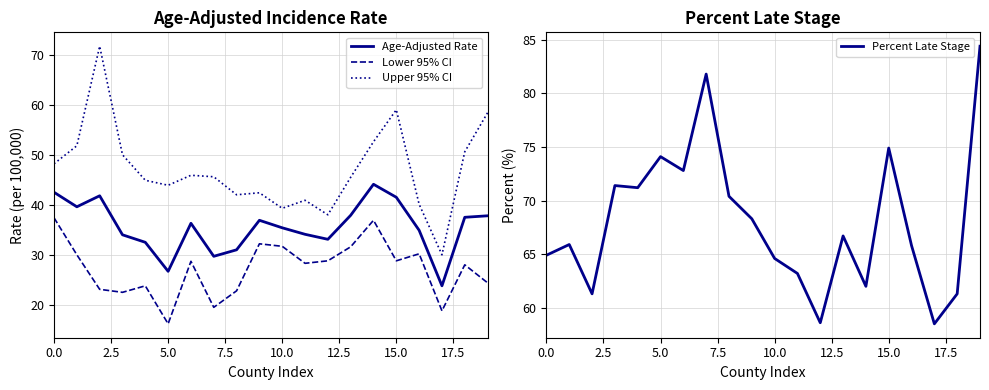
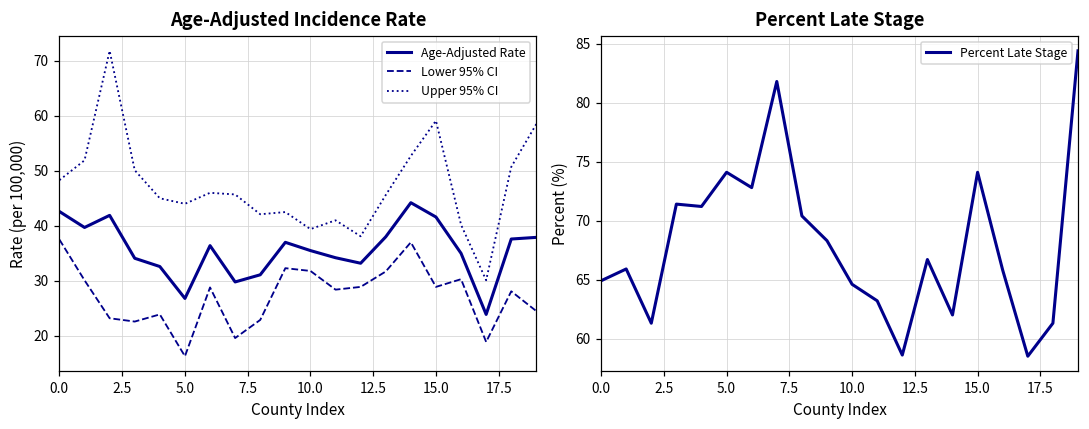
Percent Late Stage, 15.0: 74.9 -> 74.1
